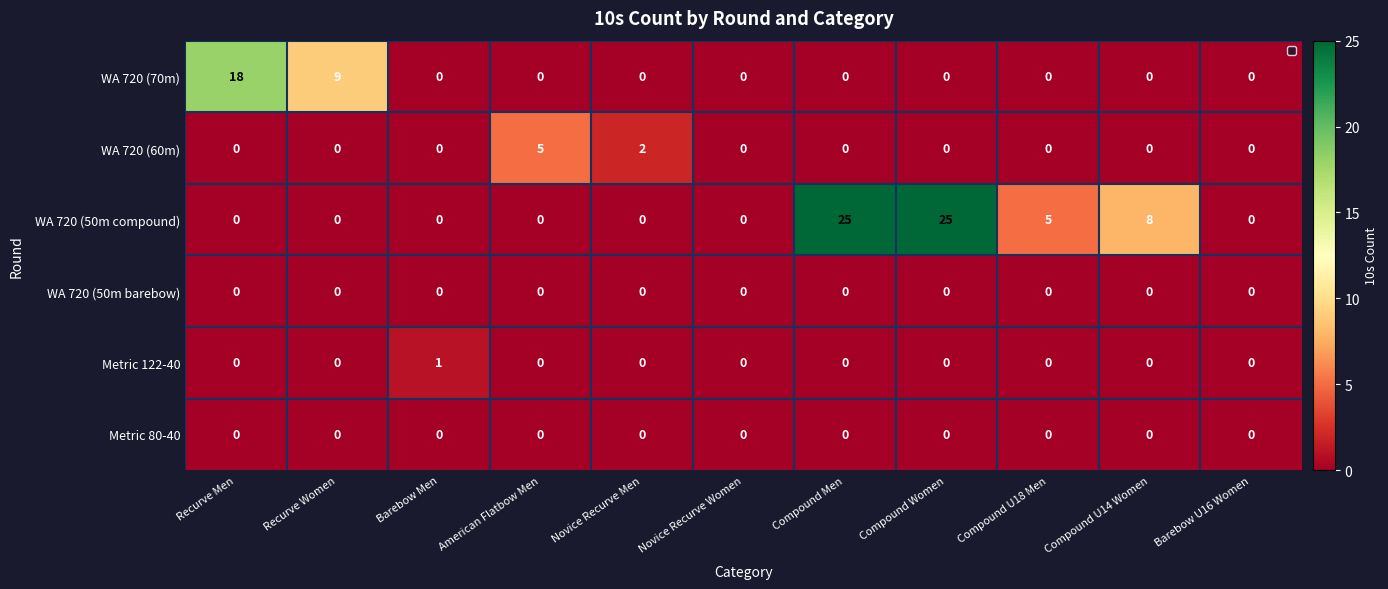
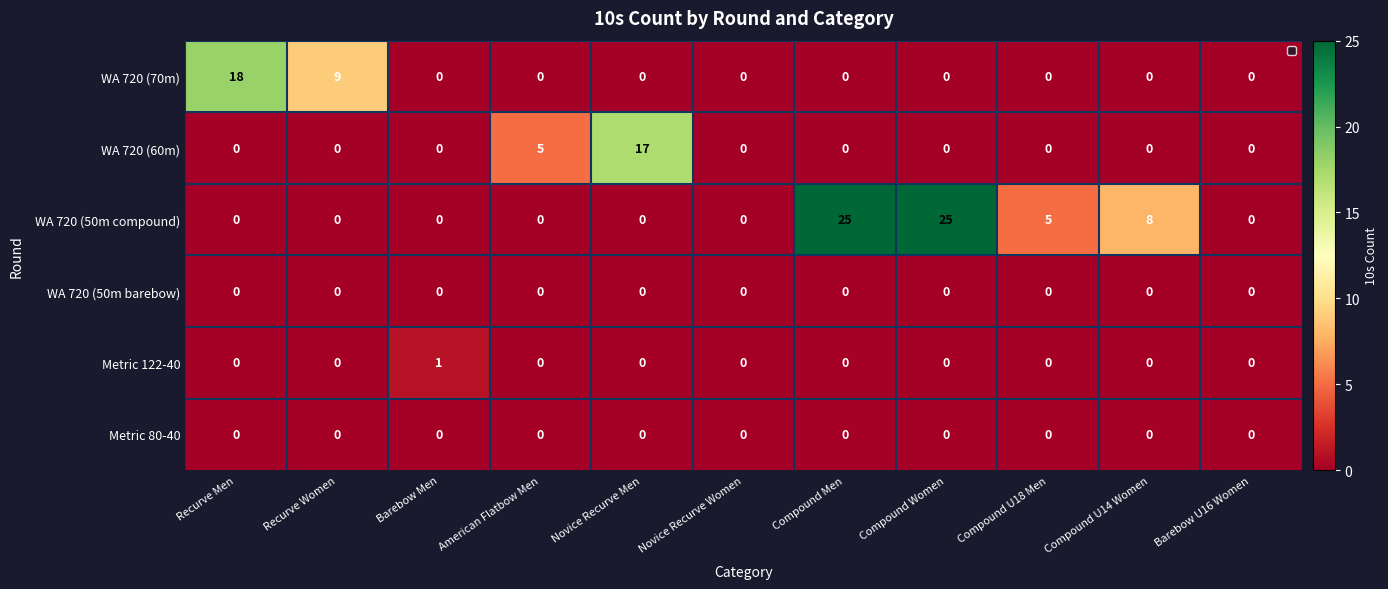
WA 720 (60m), Novice Recurve Men: 2 -> 17
